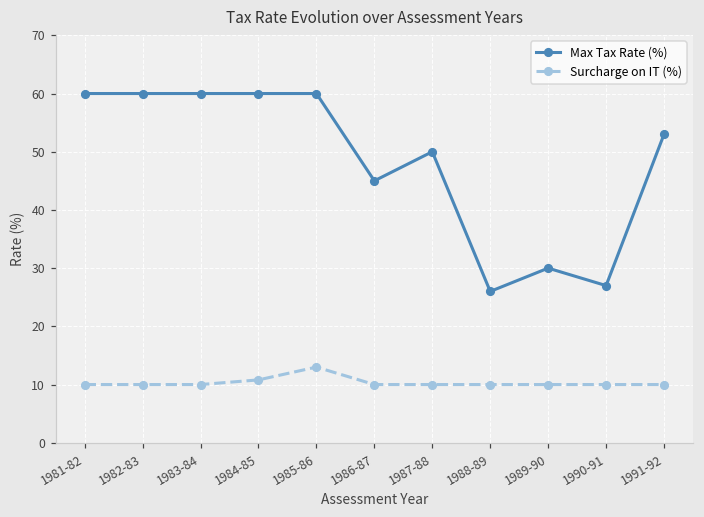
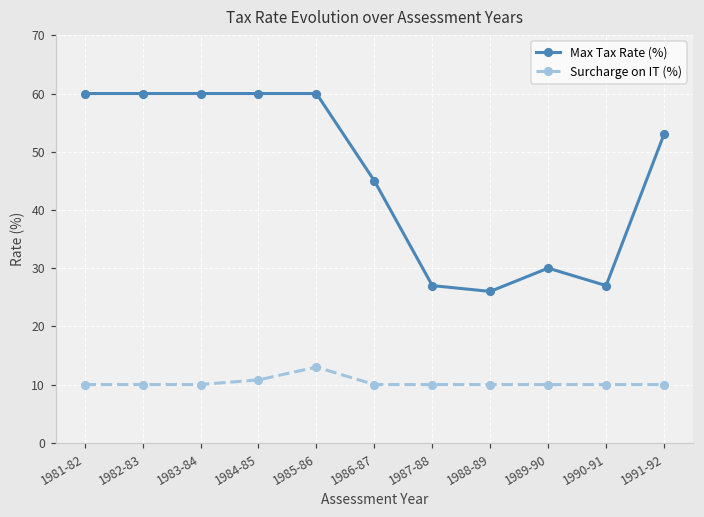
Max Tax Rate (%), 1987-88: 50 -> 27
